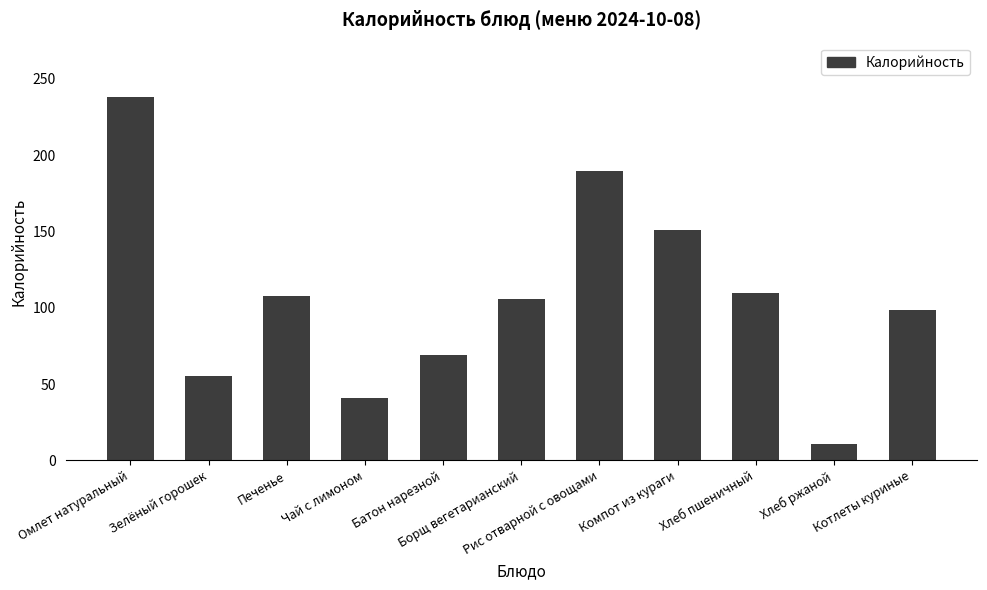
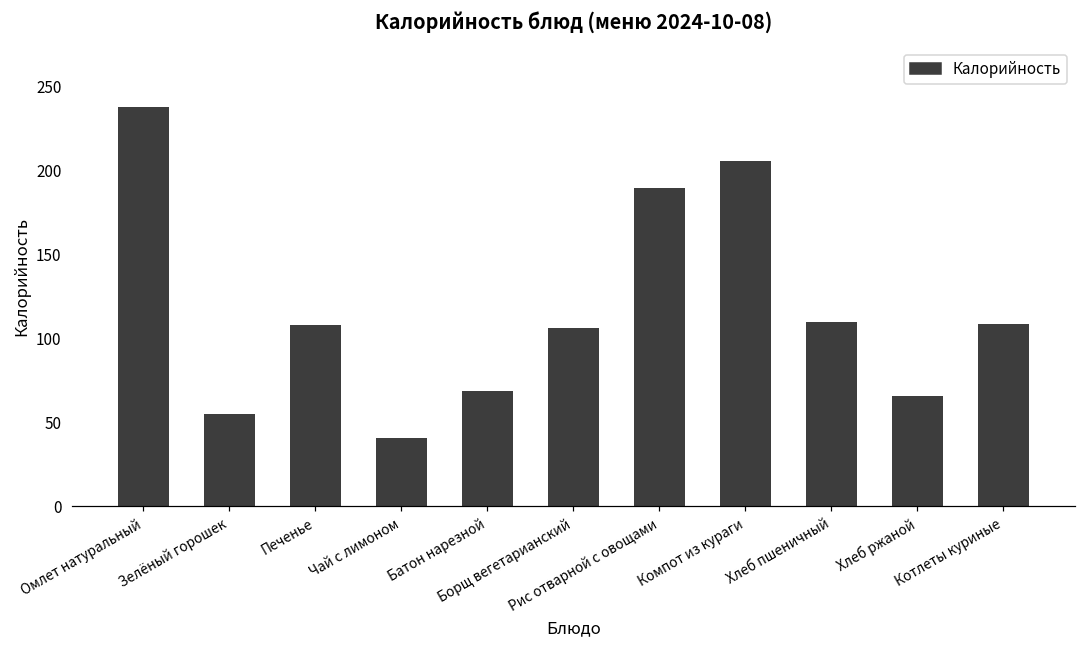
Компот из кураги: 151 -> 206
Хлеб ржаной: 11 -> 66
Котлеты куриные: 98 -> 109
